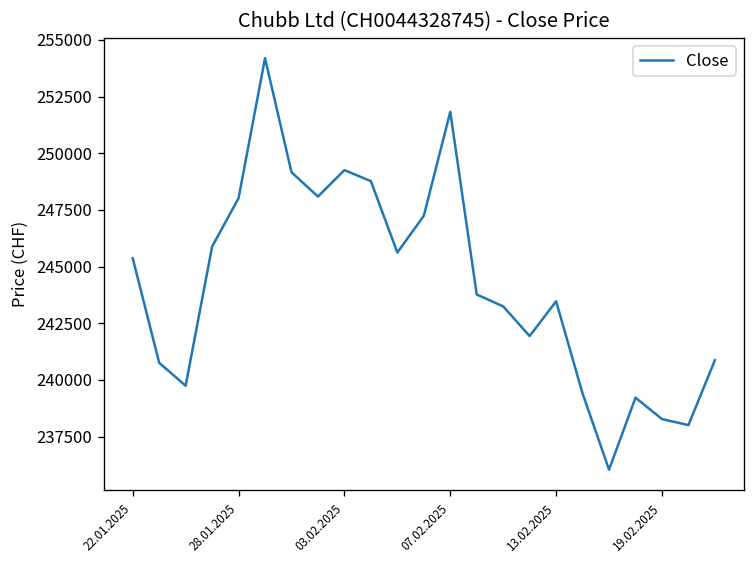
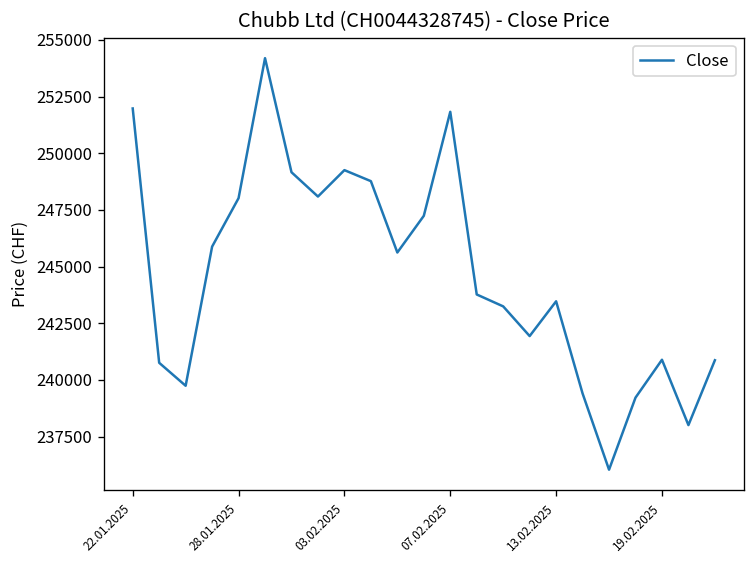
22.01.2025: 245400 -> 252000
19.02.2025: 238300 -> 240900
